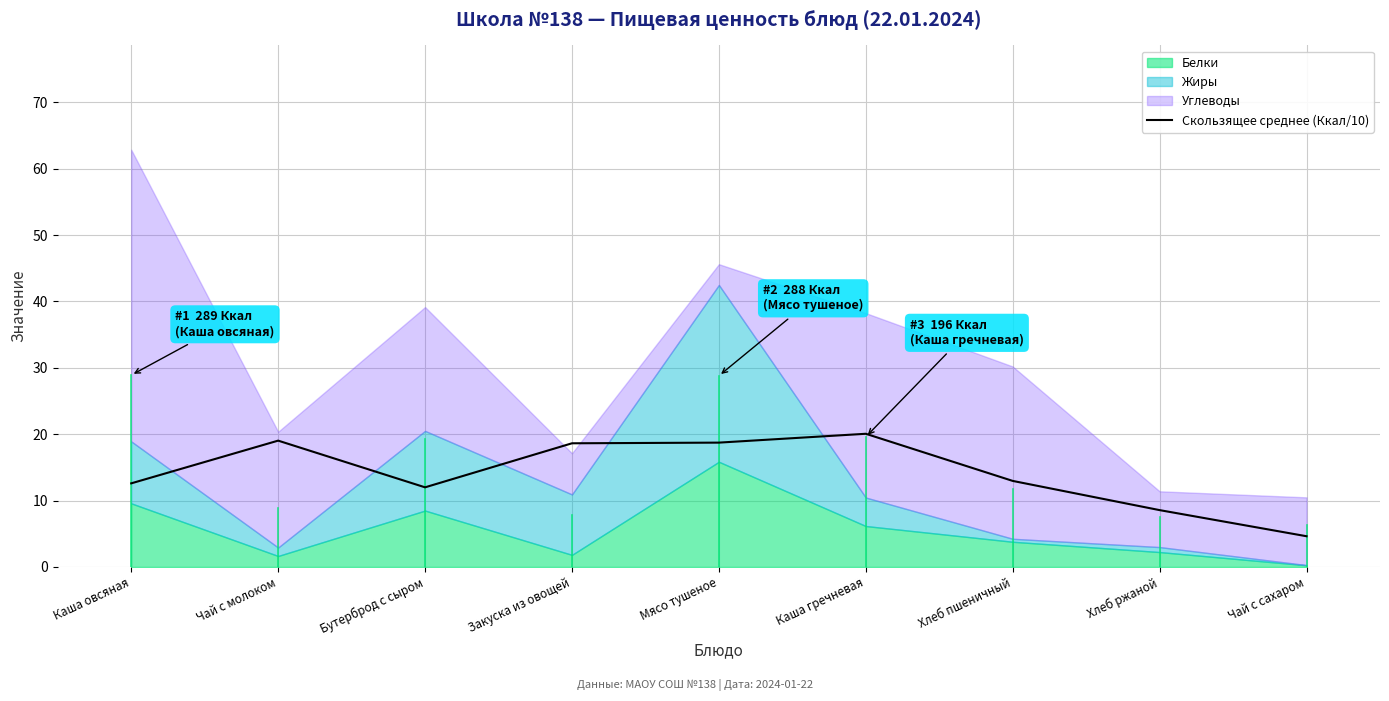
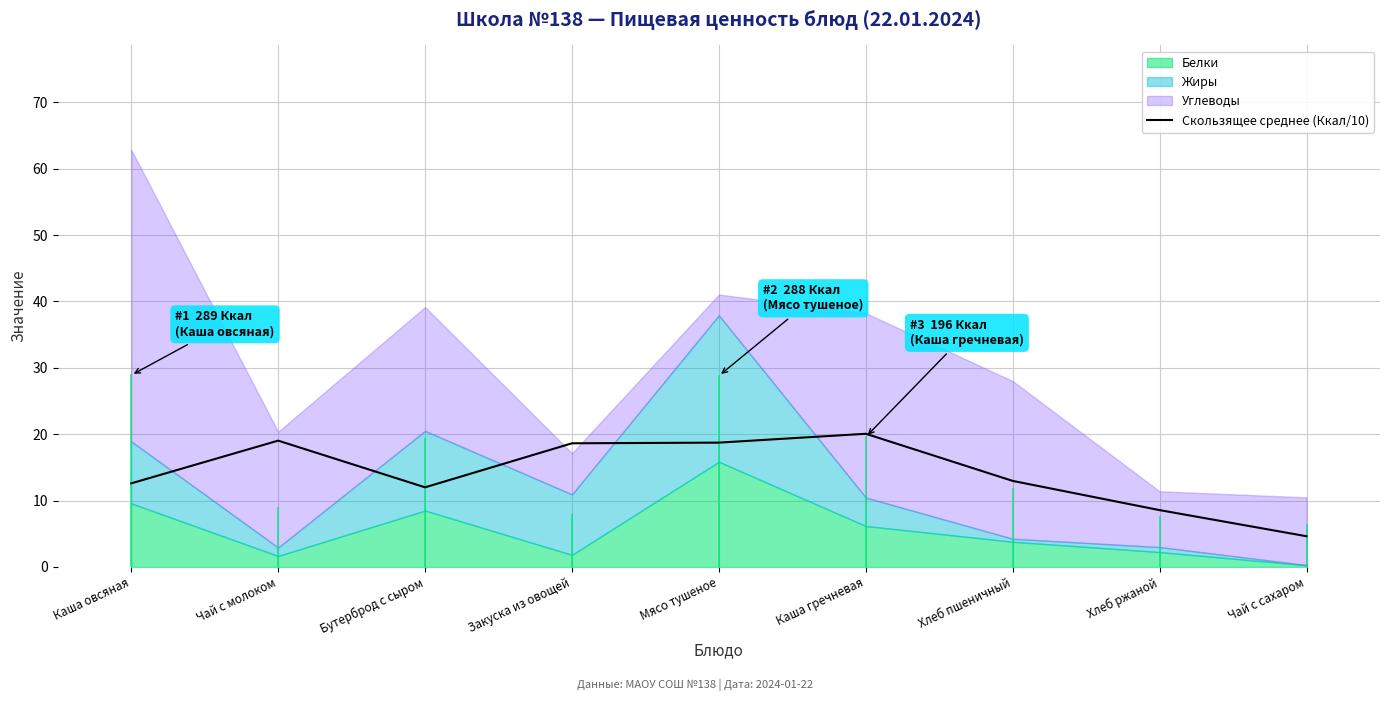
Жиры, Мясо тушеное: 27 -> 22
Углеводы, Хлеб пшеничный: 26 -> 24
